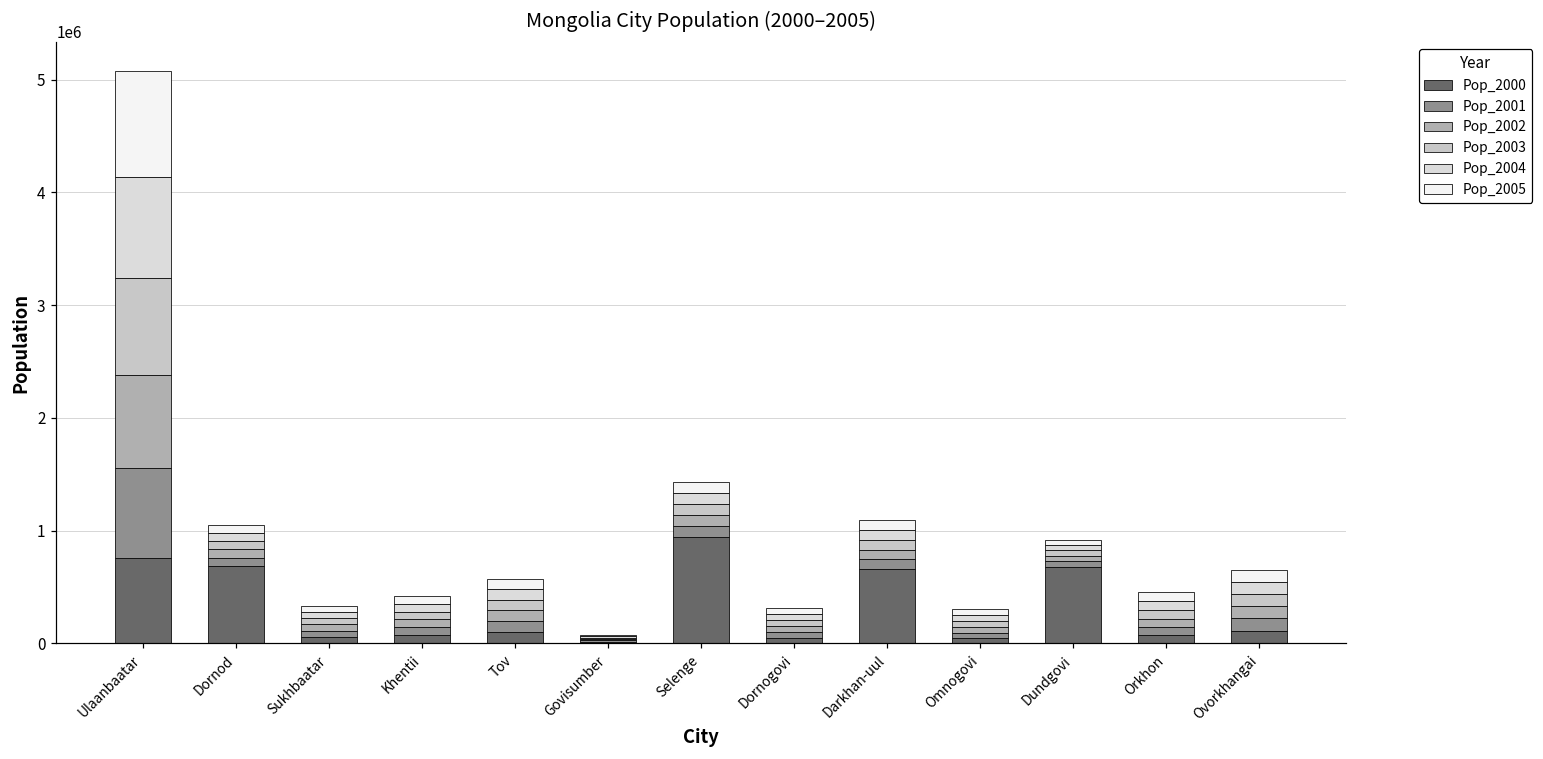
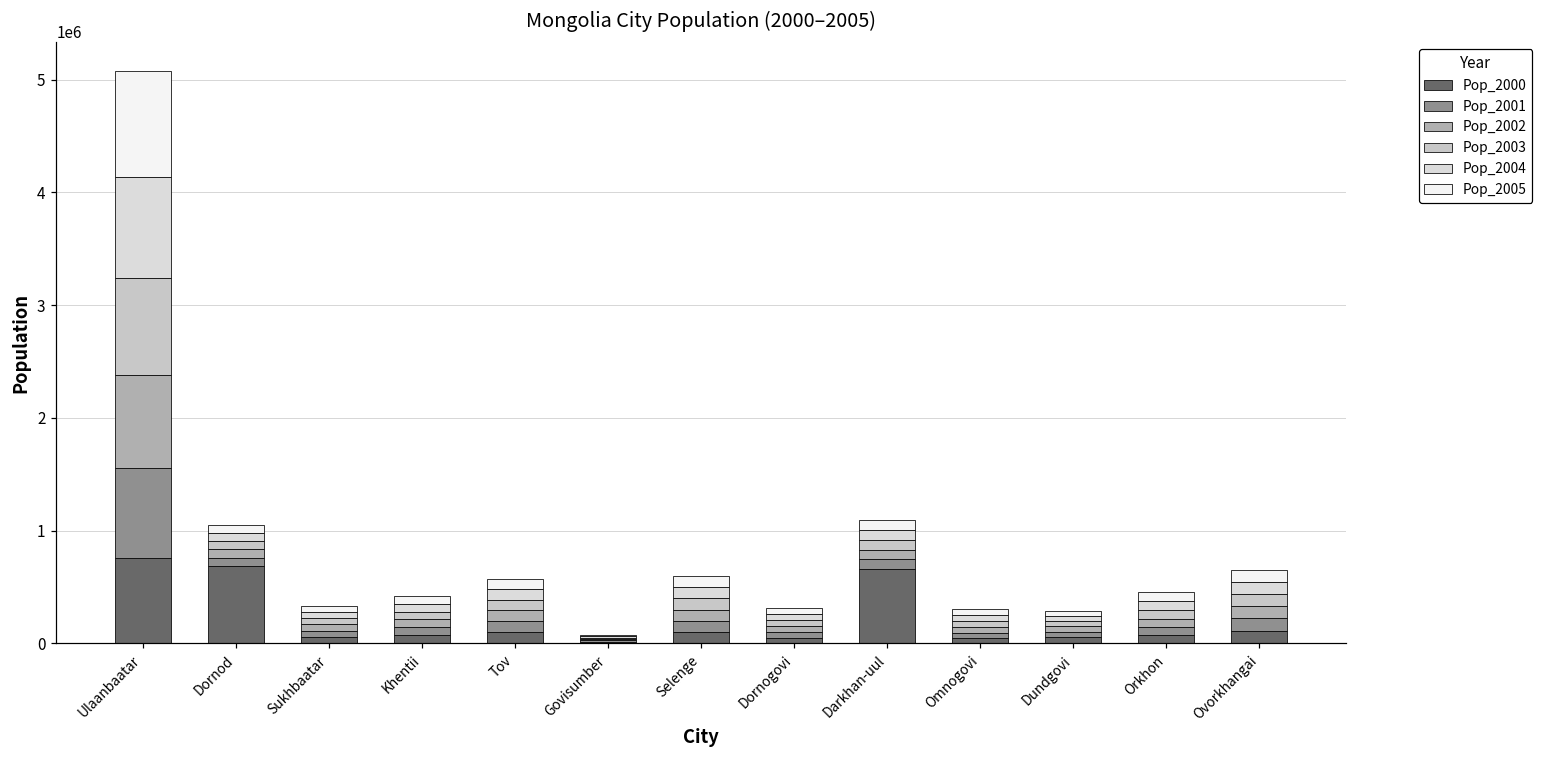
Pop_2000, Selenge: 940000 -> 100000
Pop_2000, Dundgovi: 680000 -> 50000
